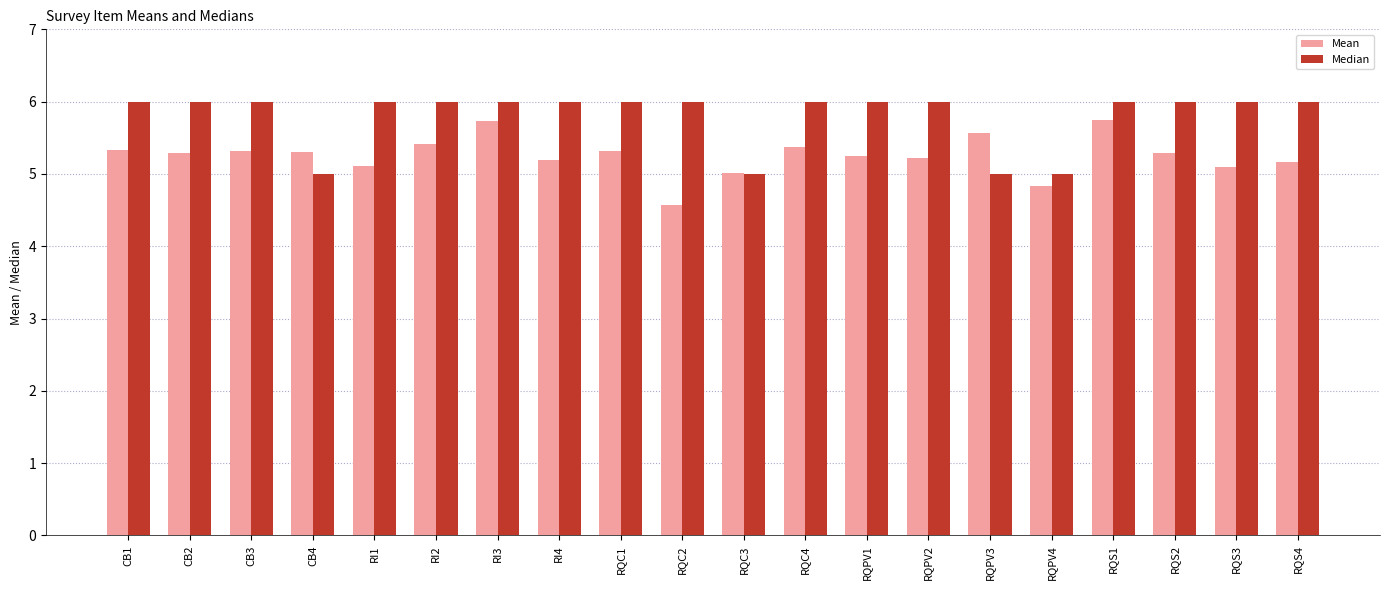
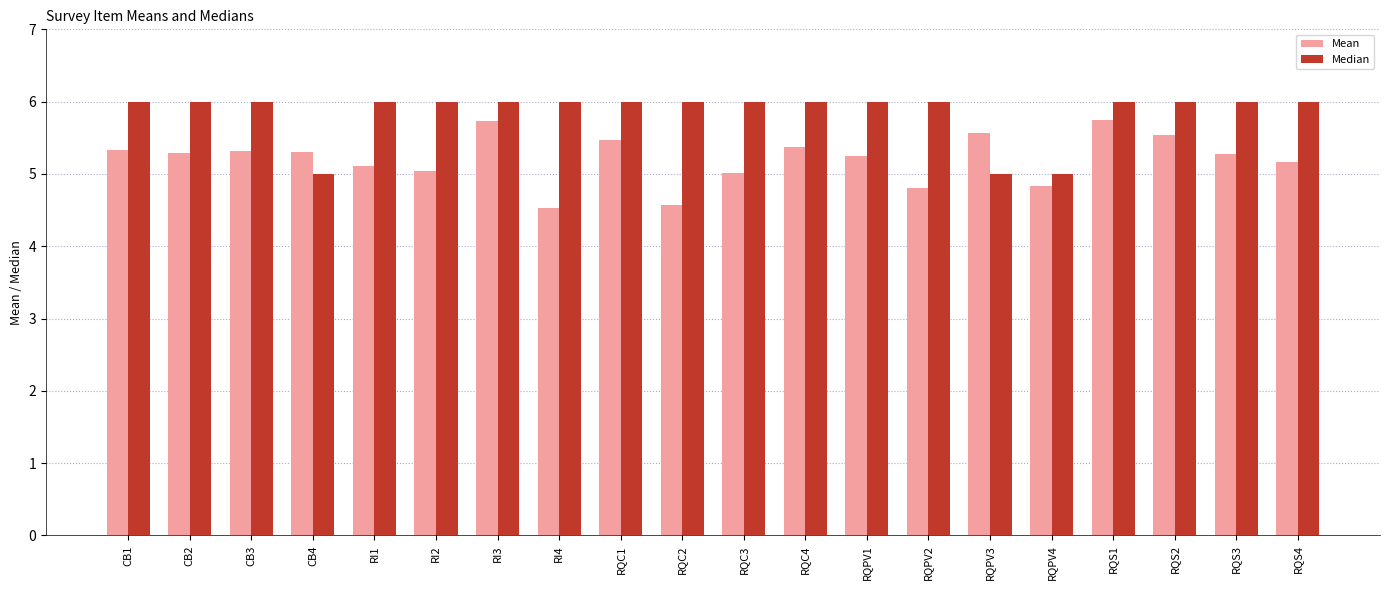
Mean, RI2: 5.4 -> 5.0
Mean, RI4: 5.2 -> 4.5
Mean, RQC1: 5.3 -> 5.5
Median, RQC3: 5 -> 6
Mean, RQPV2: 5.2 -> 4.8
Mean, RQS2: 5.3 -> 5.5
Mean, RQS3: 5.1 -> 5.3
